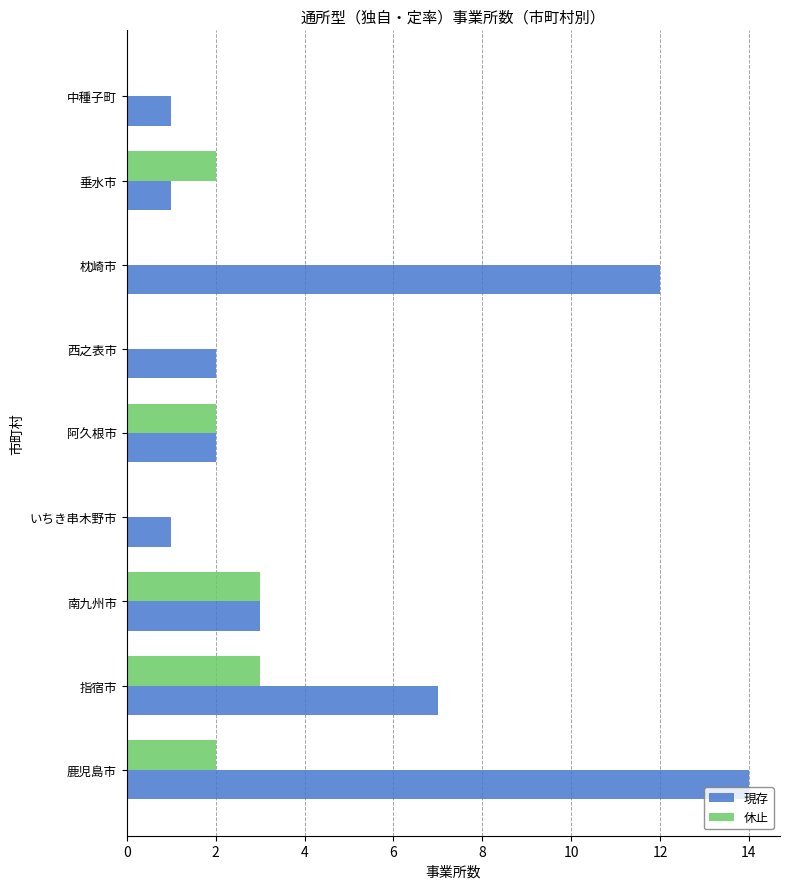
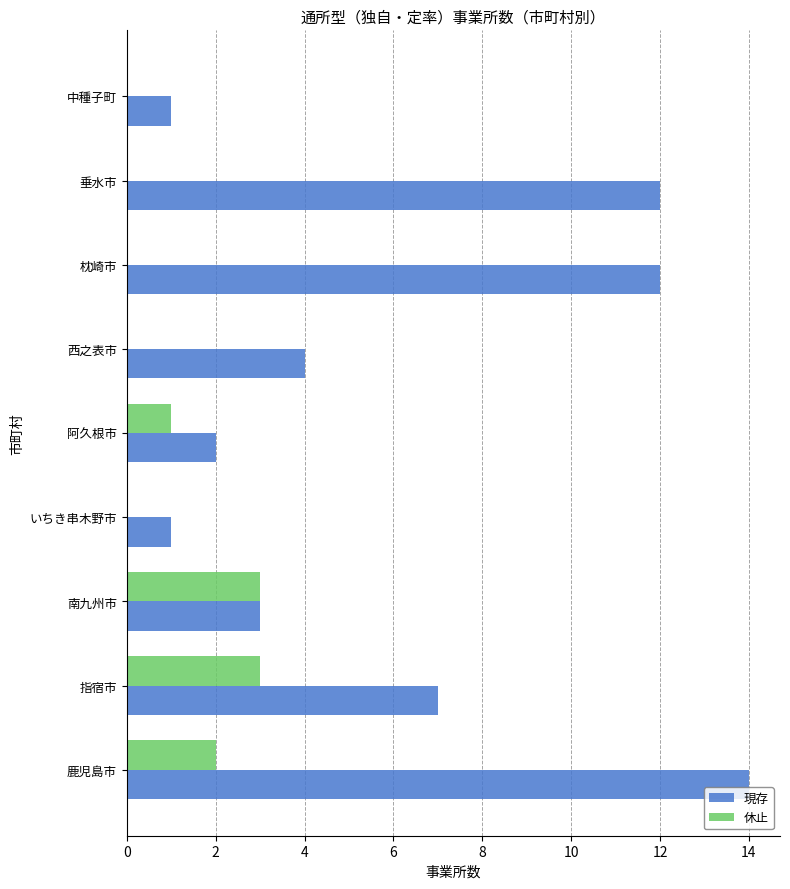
休止, 垂水市: 2 -> 0
現存, 垂水市: 1 -> 12
現存, 西之表市: 2 -> 4
休止, 阿久根市: 2 -> 1
